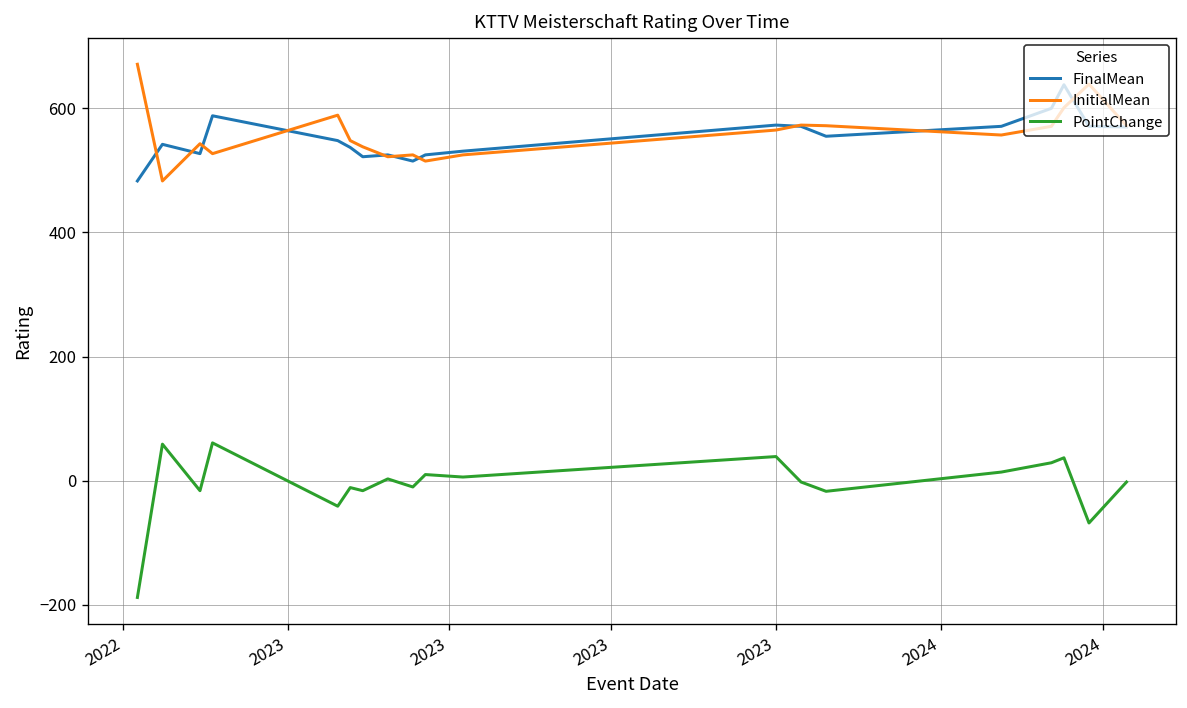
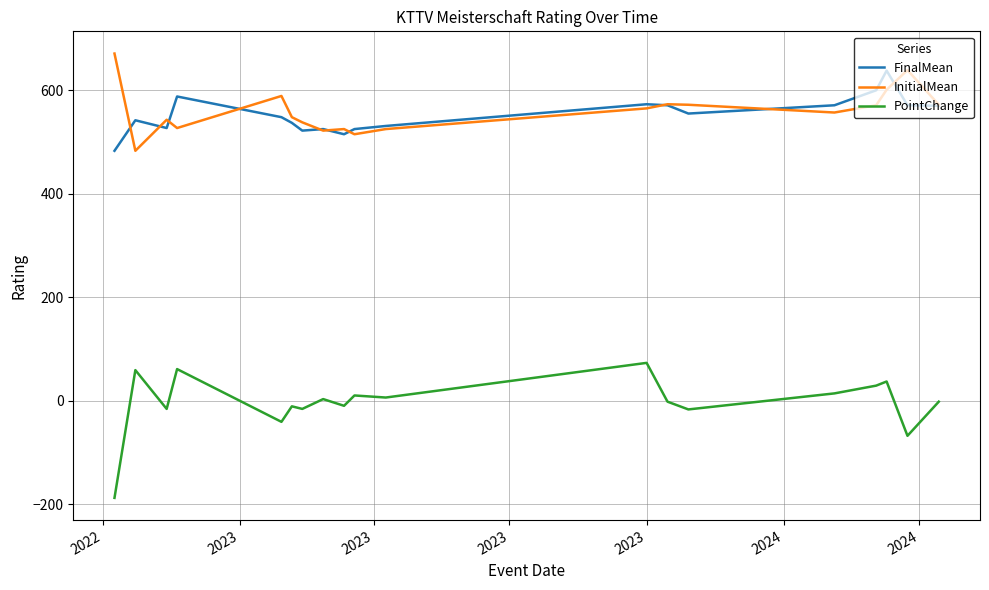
PointChange, 2023: 40 -> 70
